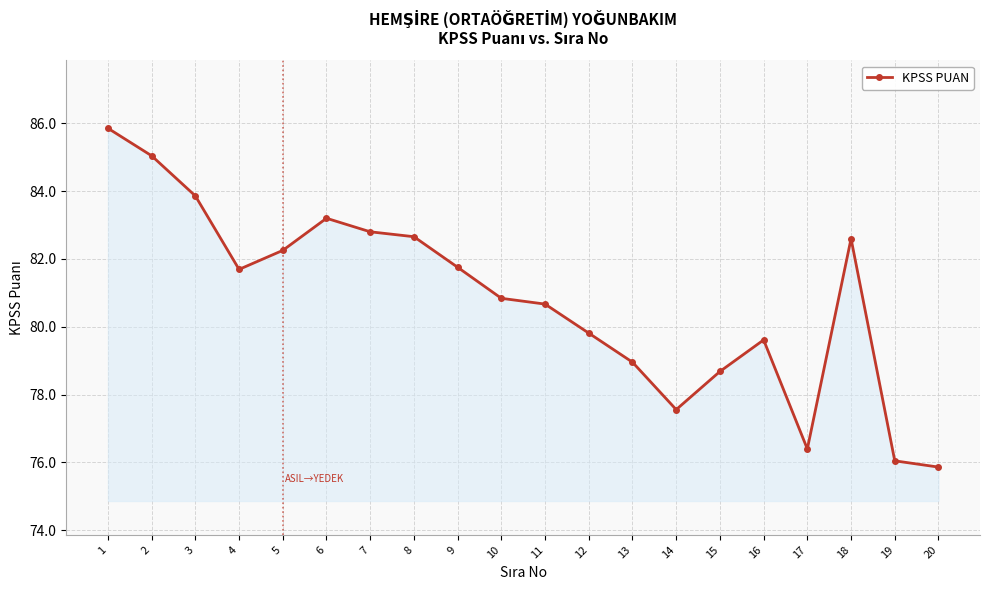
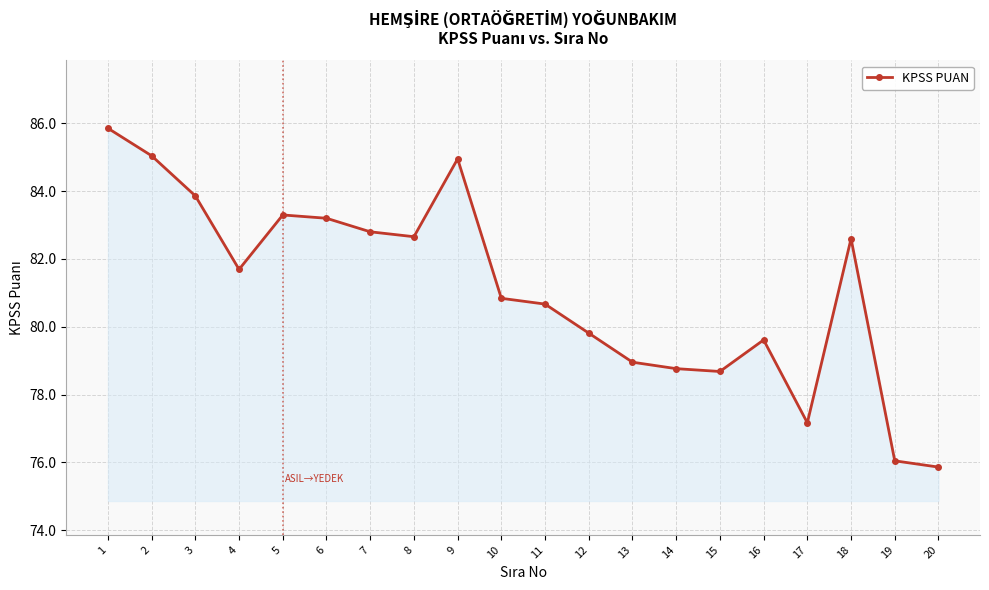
5: 82.3 -> 83.3
9: 81.8 -> 85.0
14: 77.6 -> 78.8
17: 76.4 -> 77.2
